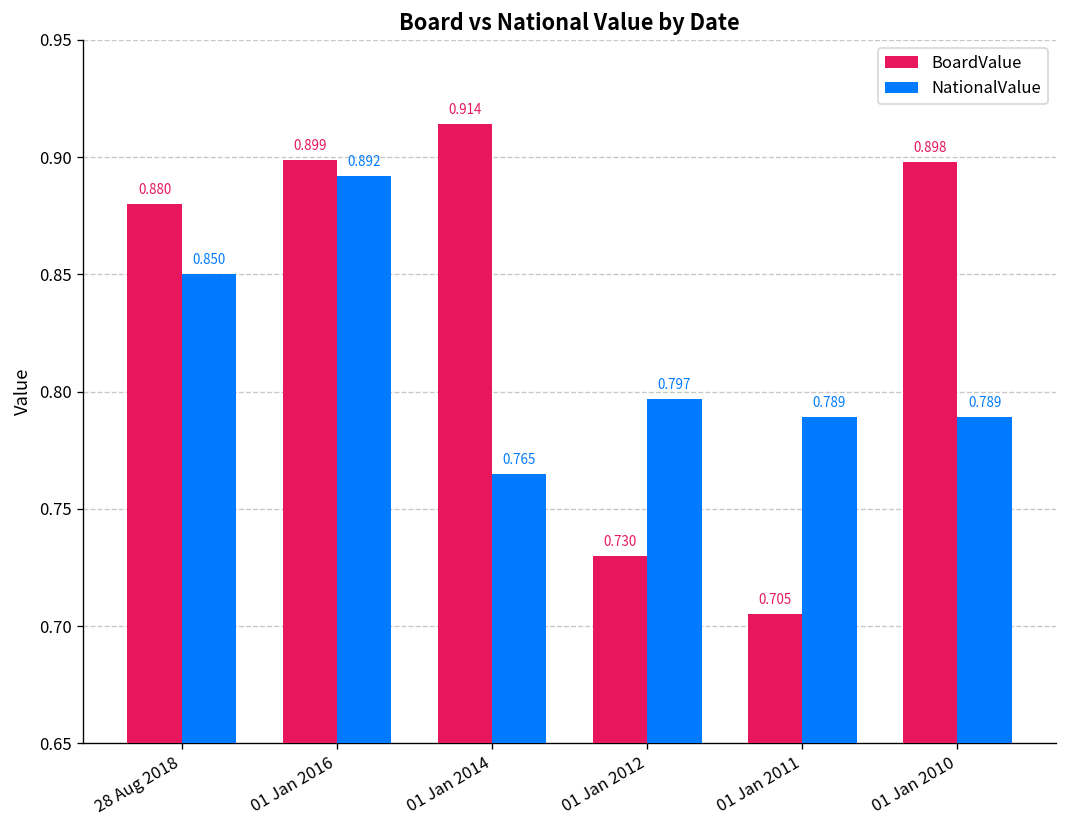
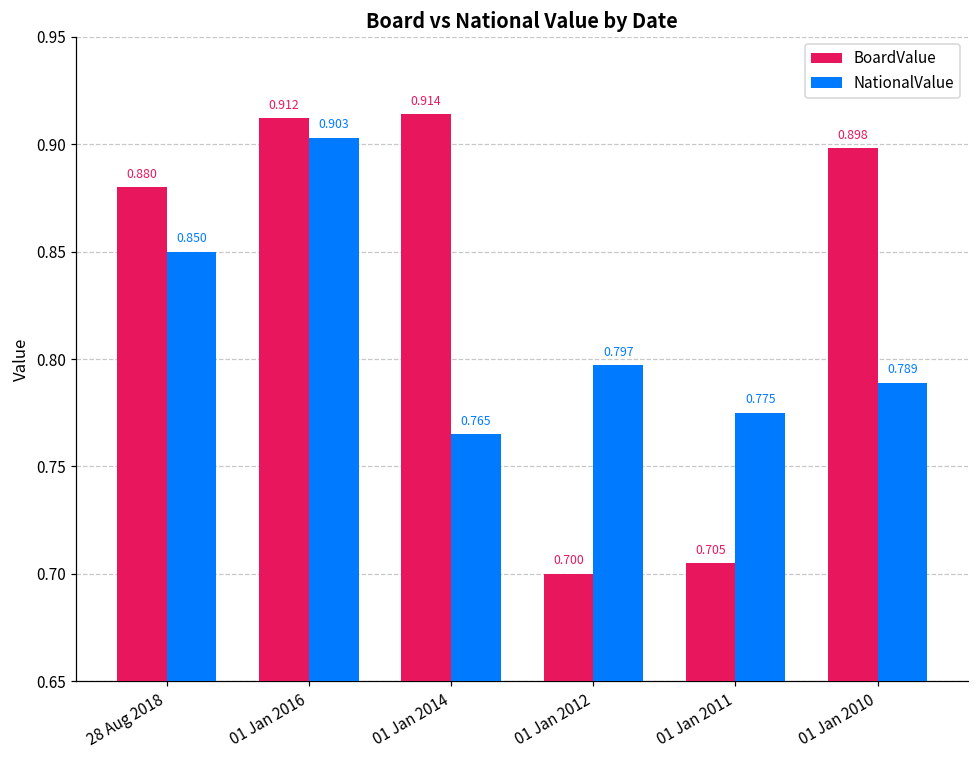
BoardValue, 01 Jan 2016: 0.899 -> 0.912
NationalValue, 01 Jan 2016: 0.892 -> 0.903
BoardValue, 01 Jan 2012: 0.730 -> 0.700
NationalValue, 01 Jan 2011: 0.789 -> 0.775
